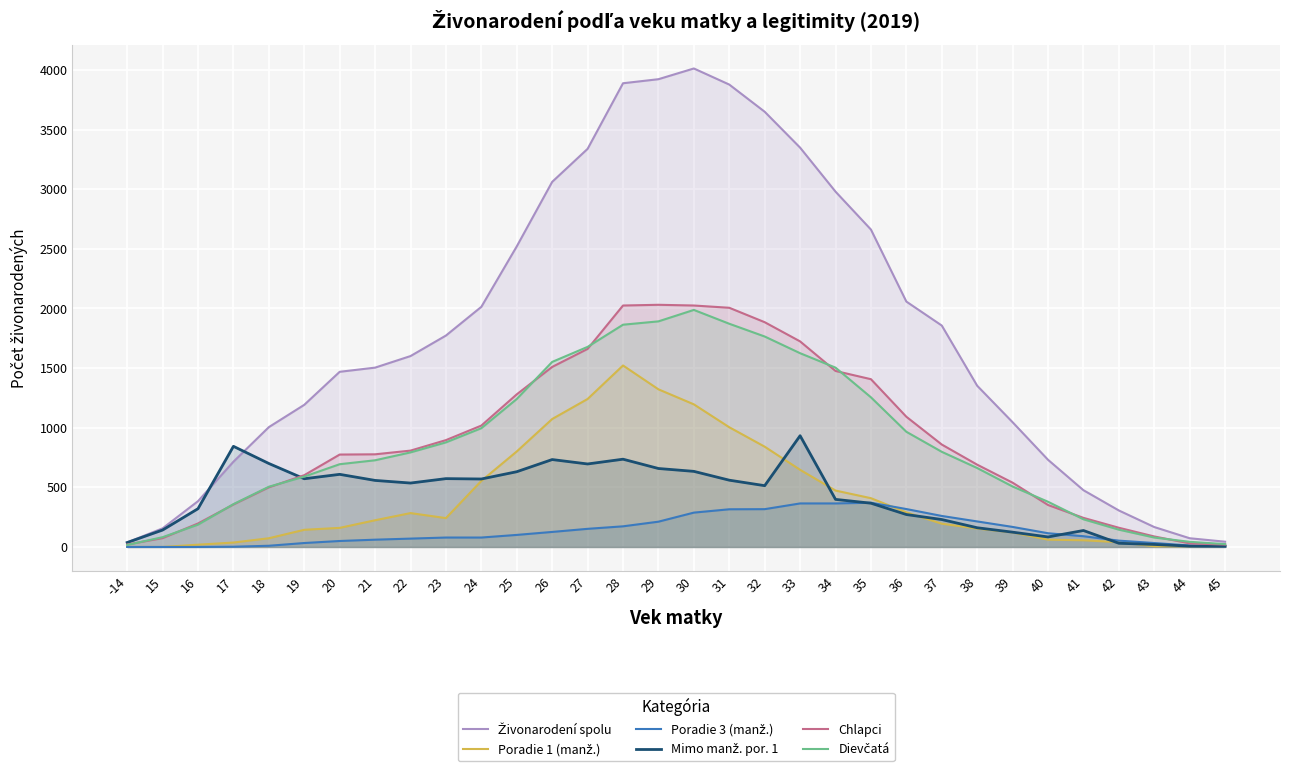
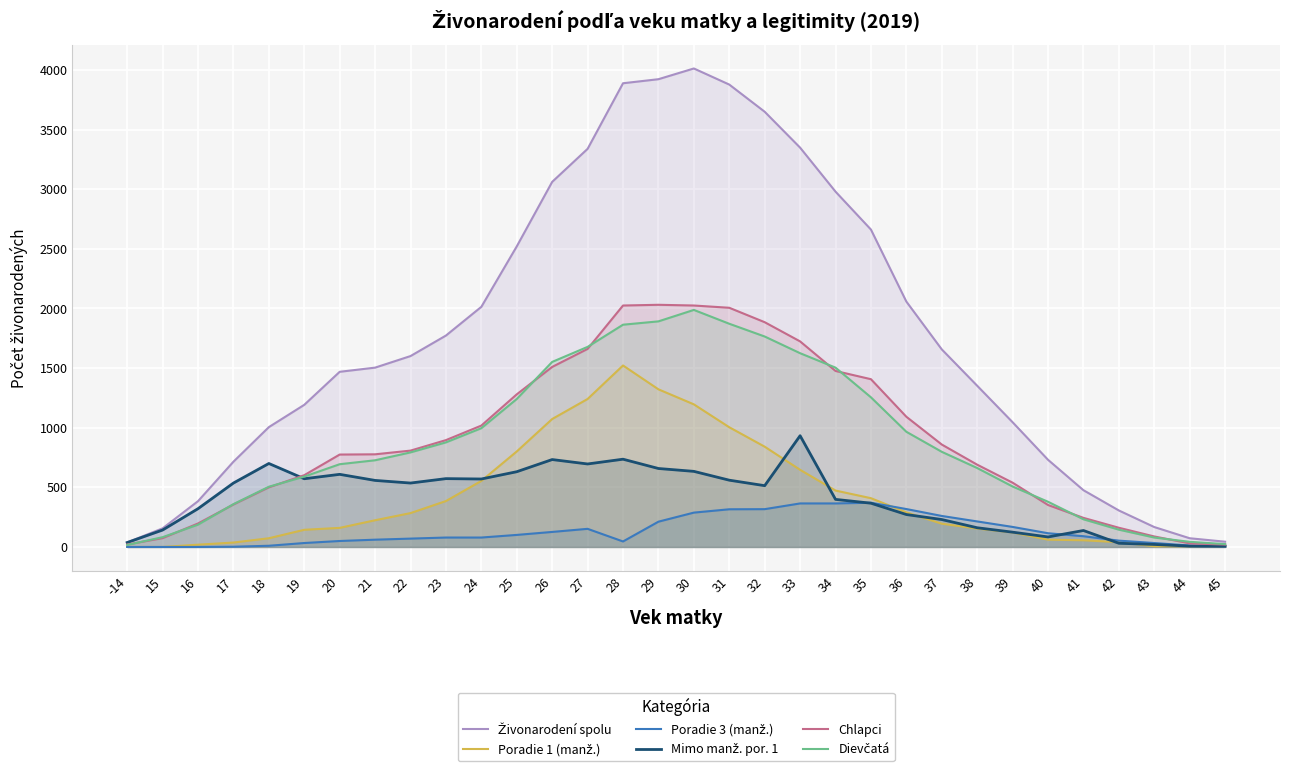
Mimo manž. por. 1, 17: 840 -> 540
Poradie 1 (manž.), 23: 240 -> 390
Poradie 3 (manž.), 28: 170 -> 50
Živonarodení spolu, 37: 1860 -> 1660
